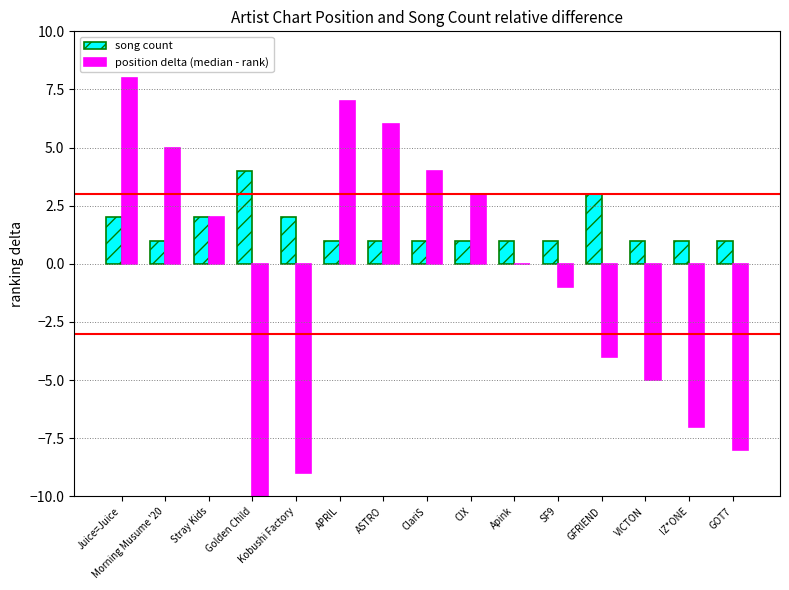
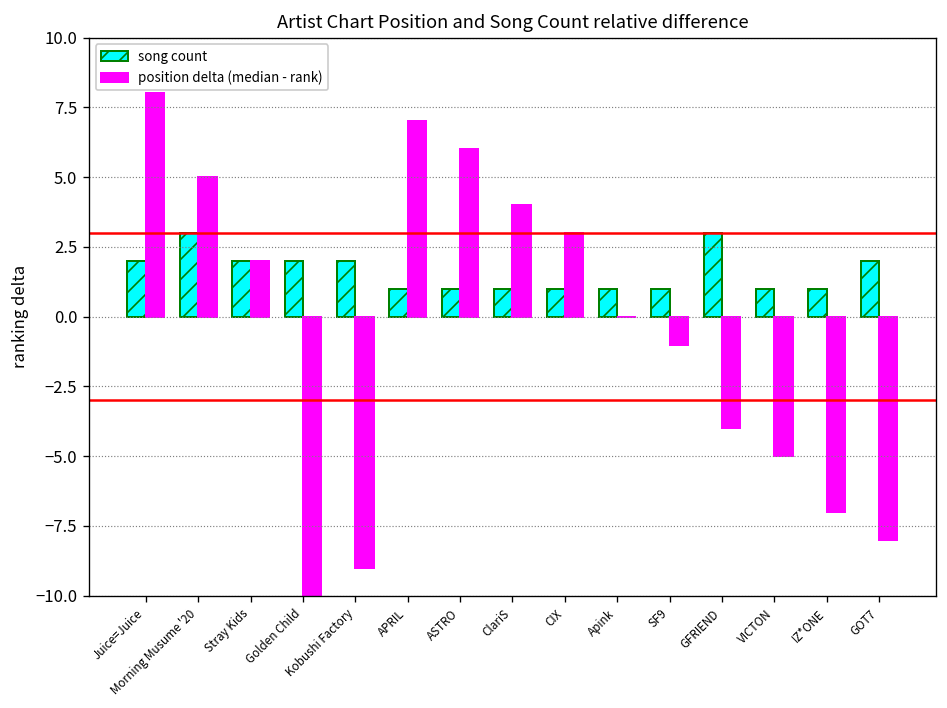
song count, Morning Musume '20: 1 -> 3
song count, Golden Child: 4 -> 2
song count, GOT7: 1 -> 2
